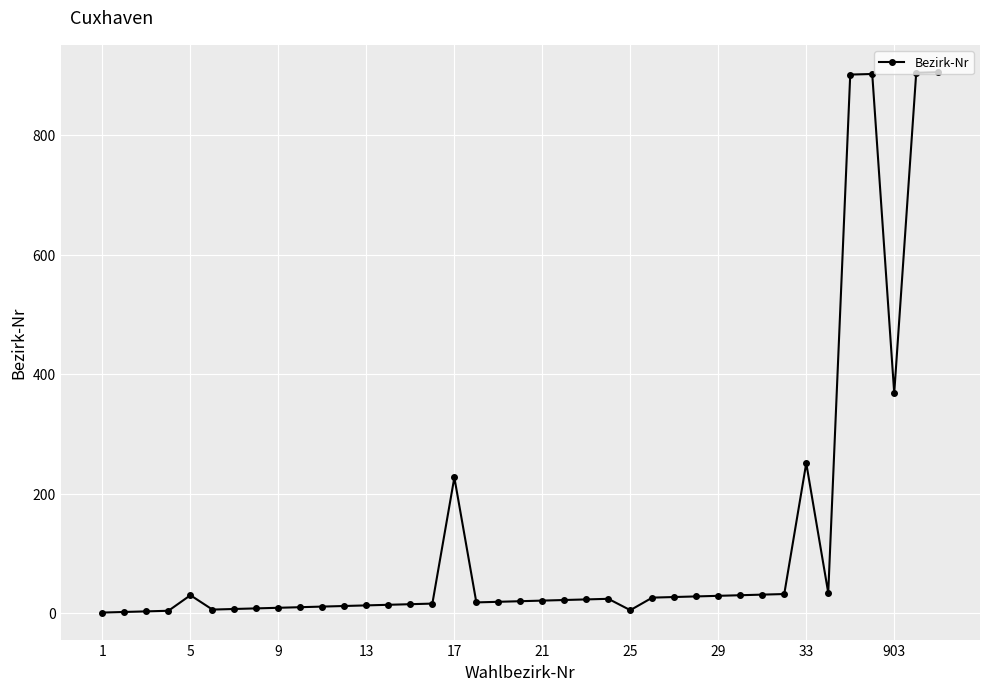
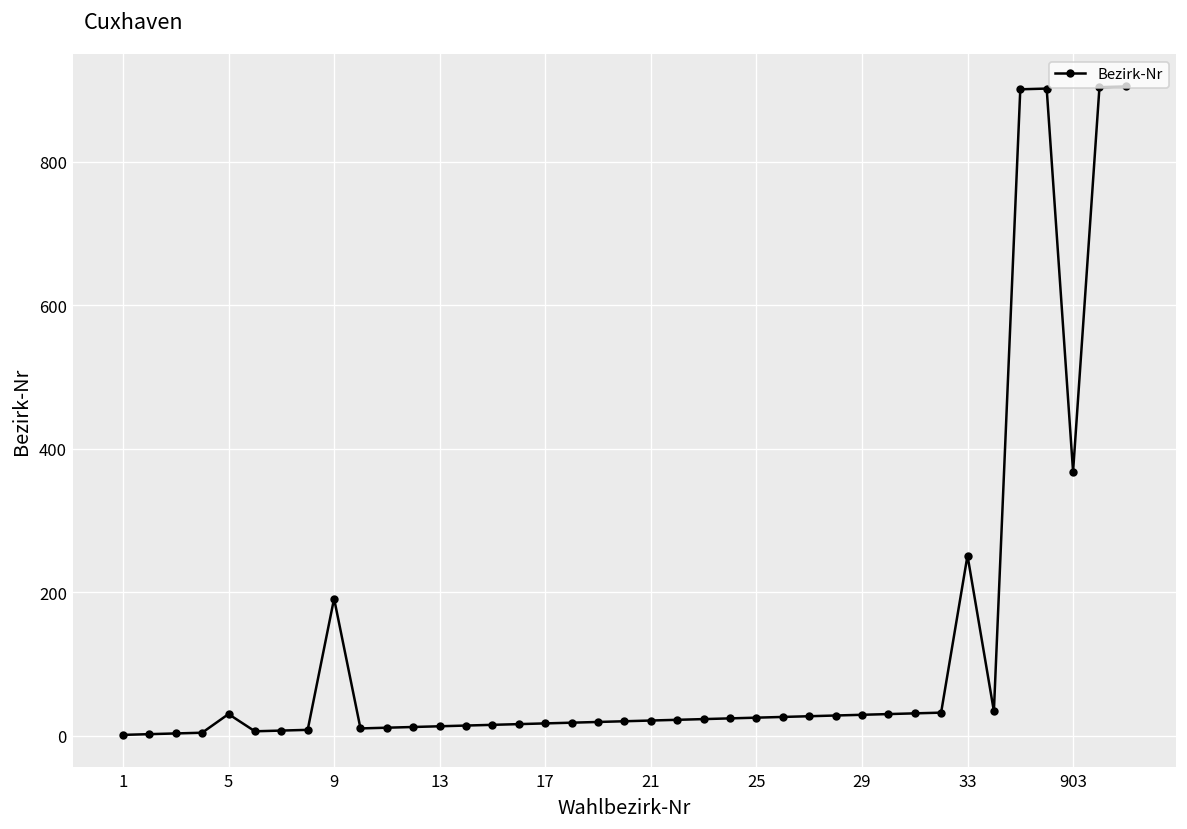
9: 10 -> 190
17: 230 -> 20
25: 10 -> 30
